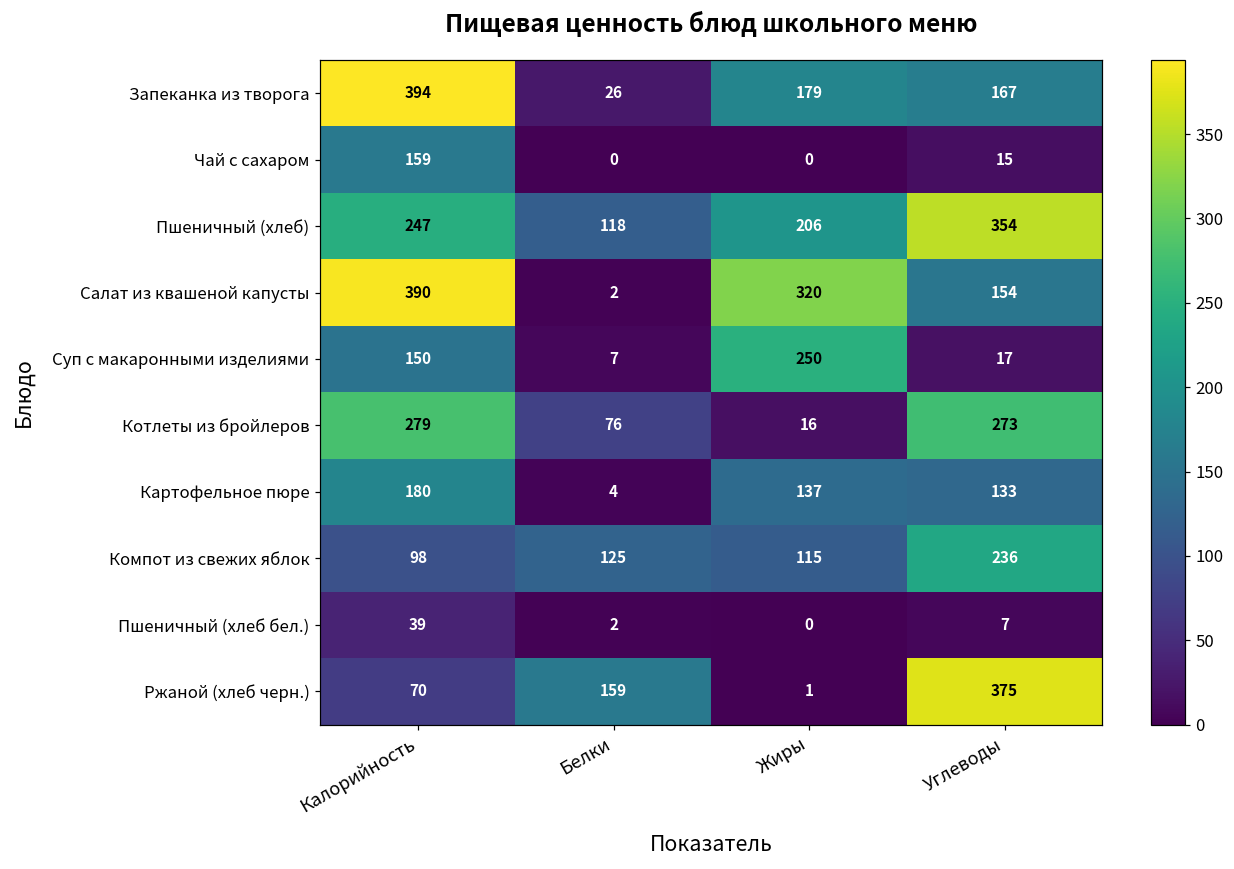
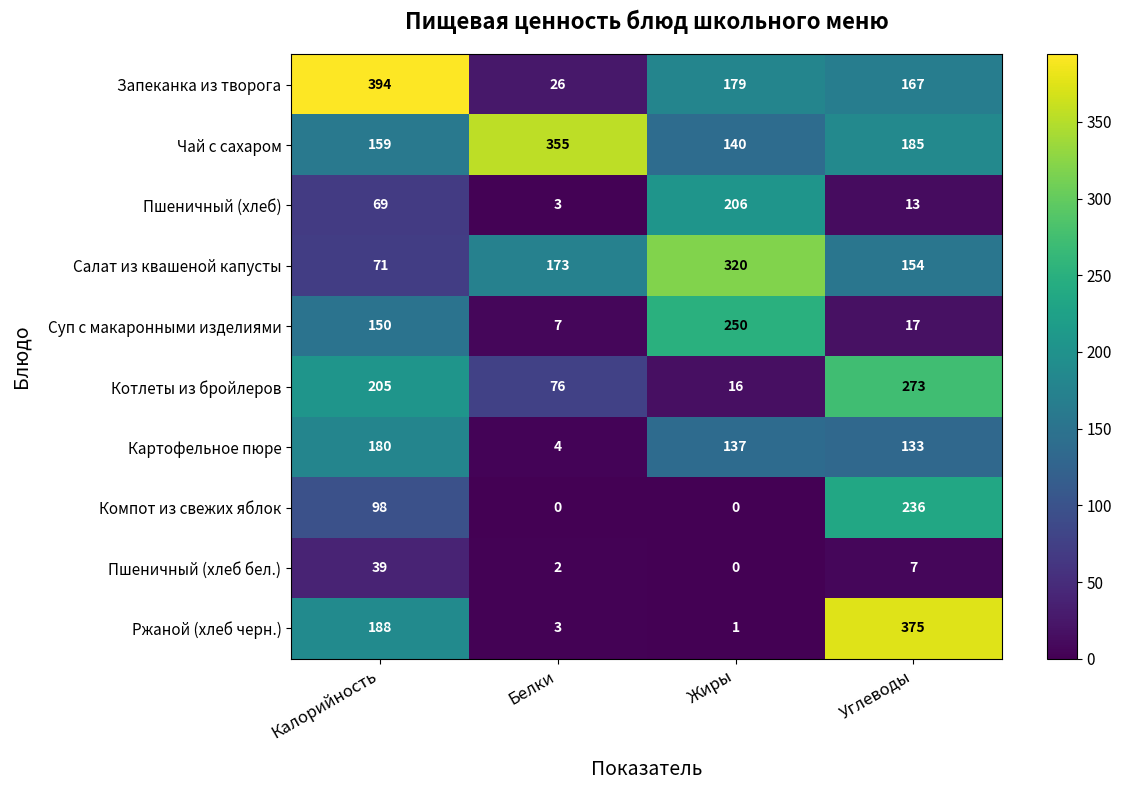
Чай с сахаром, Белки: 0 -> 355
Чай с сахаром, Жиры: 0 -> 140
Чай с сахаром, Углеводы: 15 -> 185
Пшеничный (хлеб), Калорийность: 247 -> 69
Пшеничный (хлеб), Белки: 118 -> 3
Пшеничный (хлеб), Углеводы: 354 -> 13
Салат из квашеной капусты, Калорийность: 390 -> 71
Салат из квашеной капусты, Белки: 2 -> 173
Котлеты из бройлеров, Калорийность: 279 -> 205
Компот из свежих яблок, Белки: 125 -> 0
Компот из свежих яблок, Жиры: 115 -> 0
Ржаной (хлеб черн.), Калорийность: 70 -> 188
Ржаной (хлеб черн.), Белки: 159 -> 3
